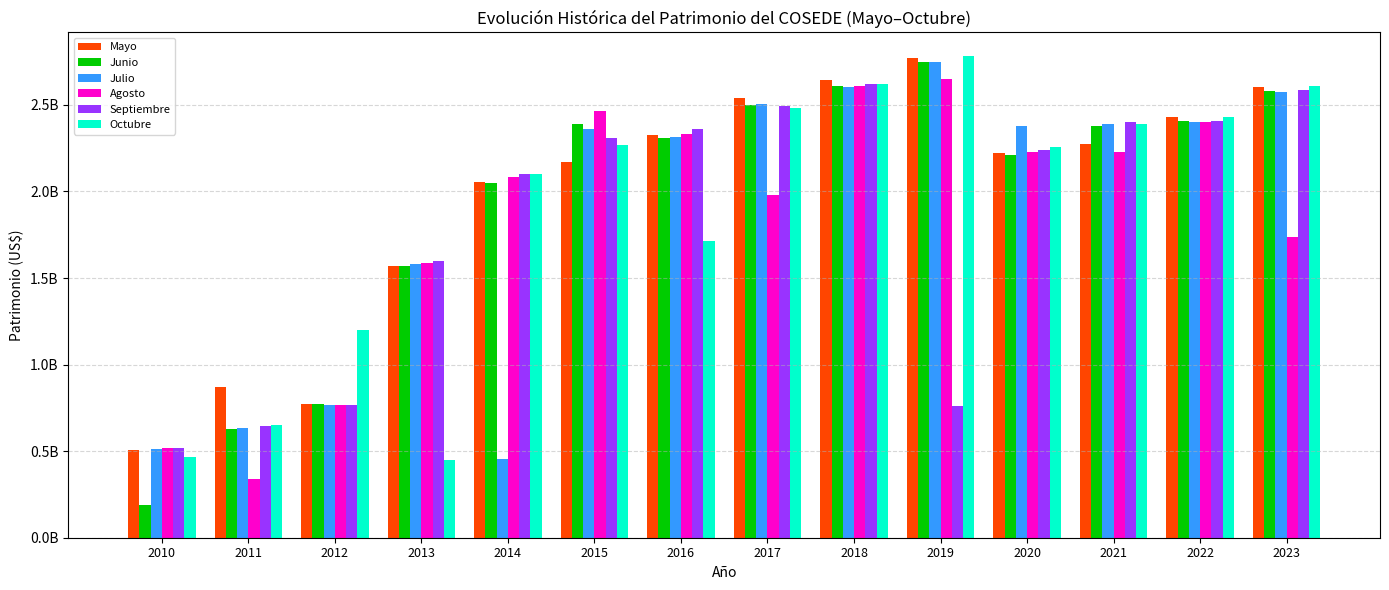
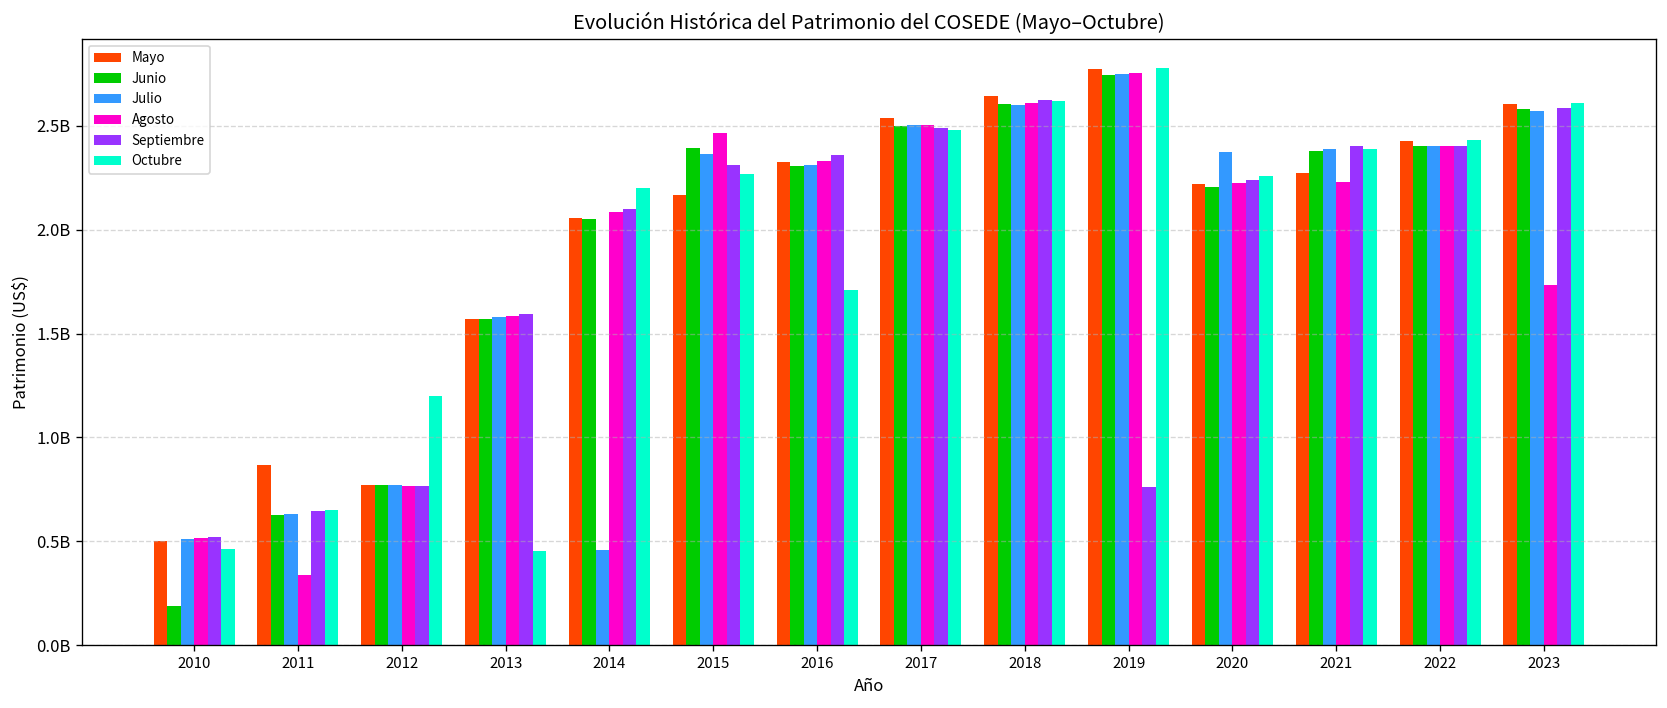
Octubre, 2014: 2100000000 -> 2200000000
Agosto, 2017: 1980000000 -> 2510000000
Agosto, 2019: 2650000000 -> 2760000000
